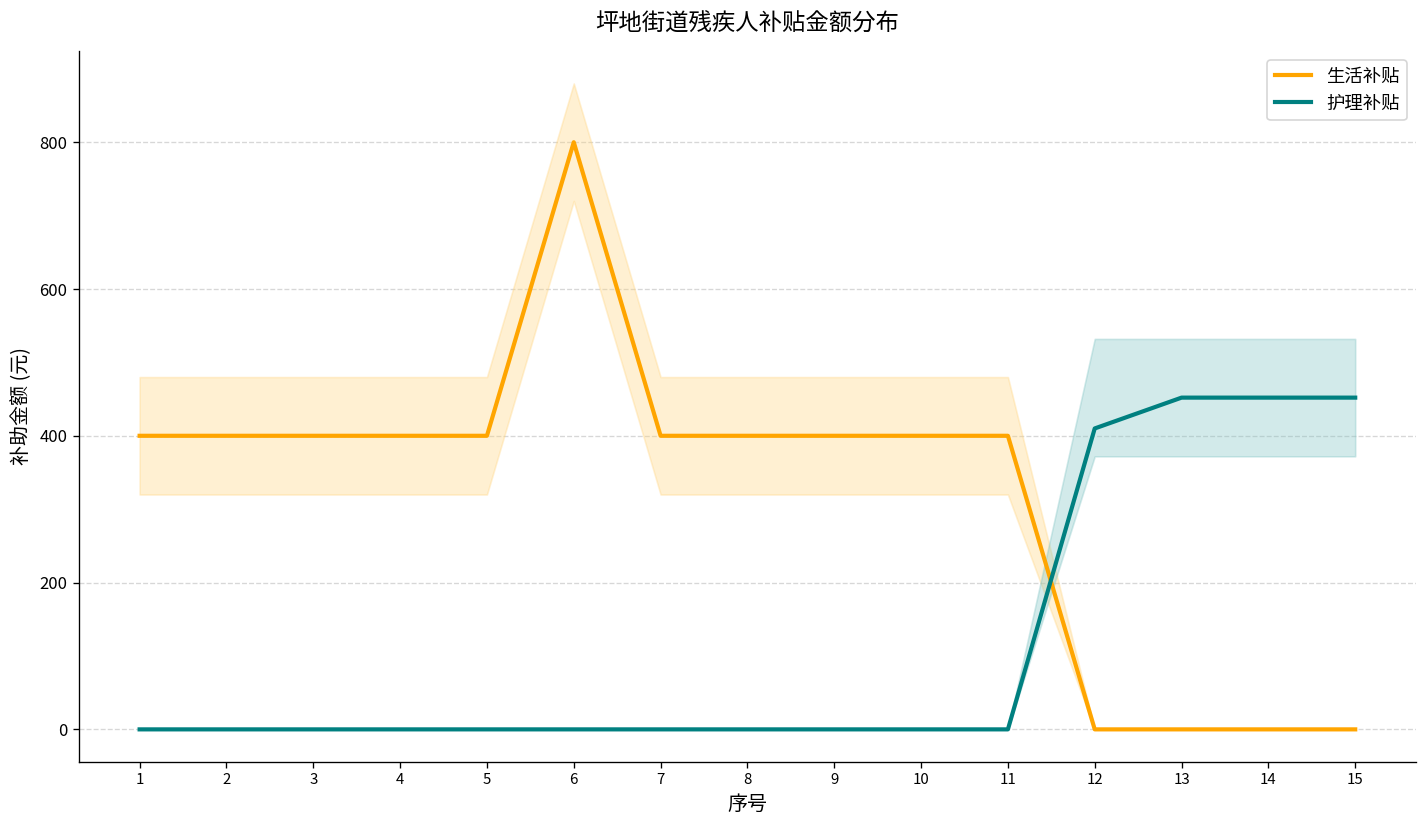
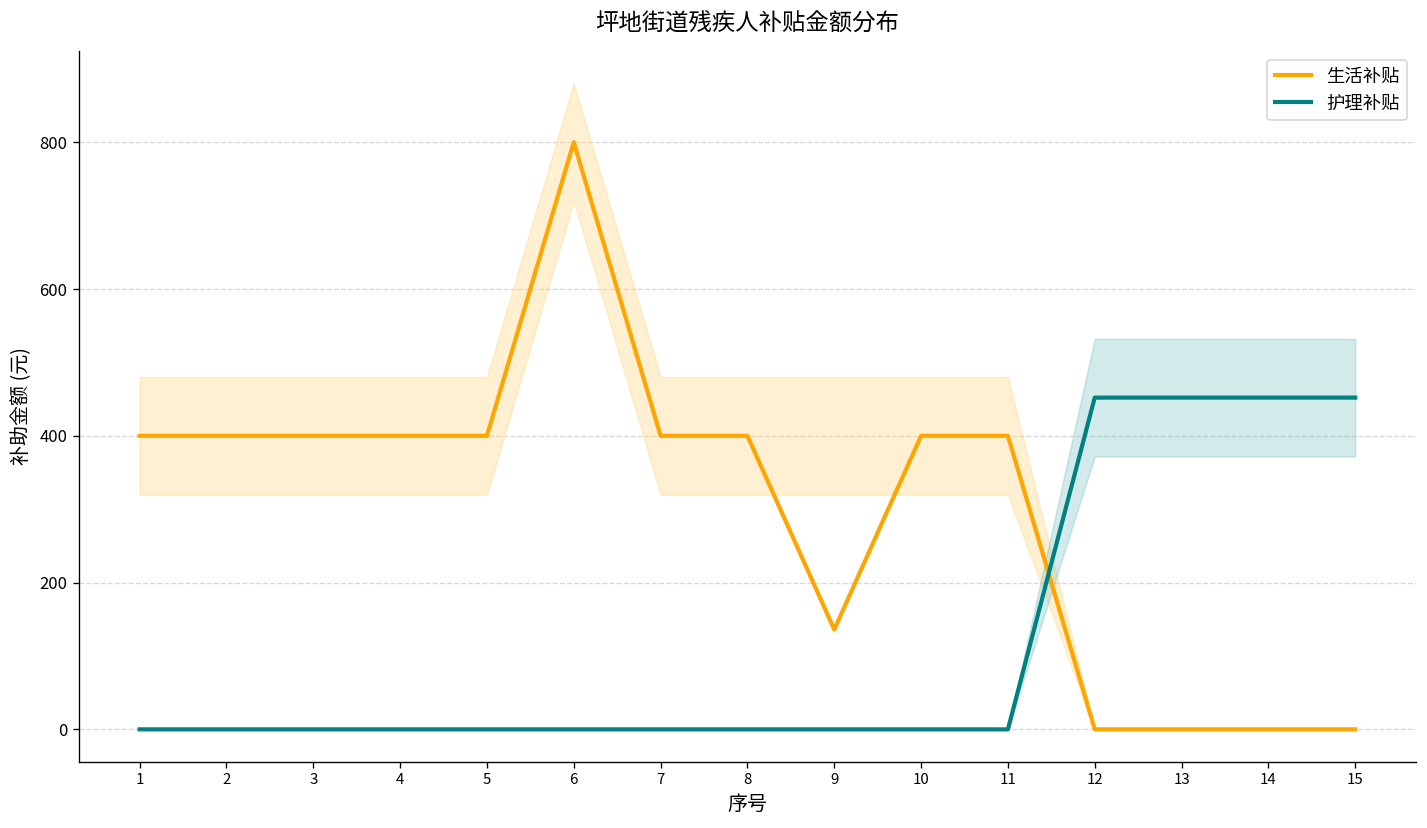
生活补贴, 9: 400 -> 140
护理补贴, 12: 410 -> 450
